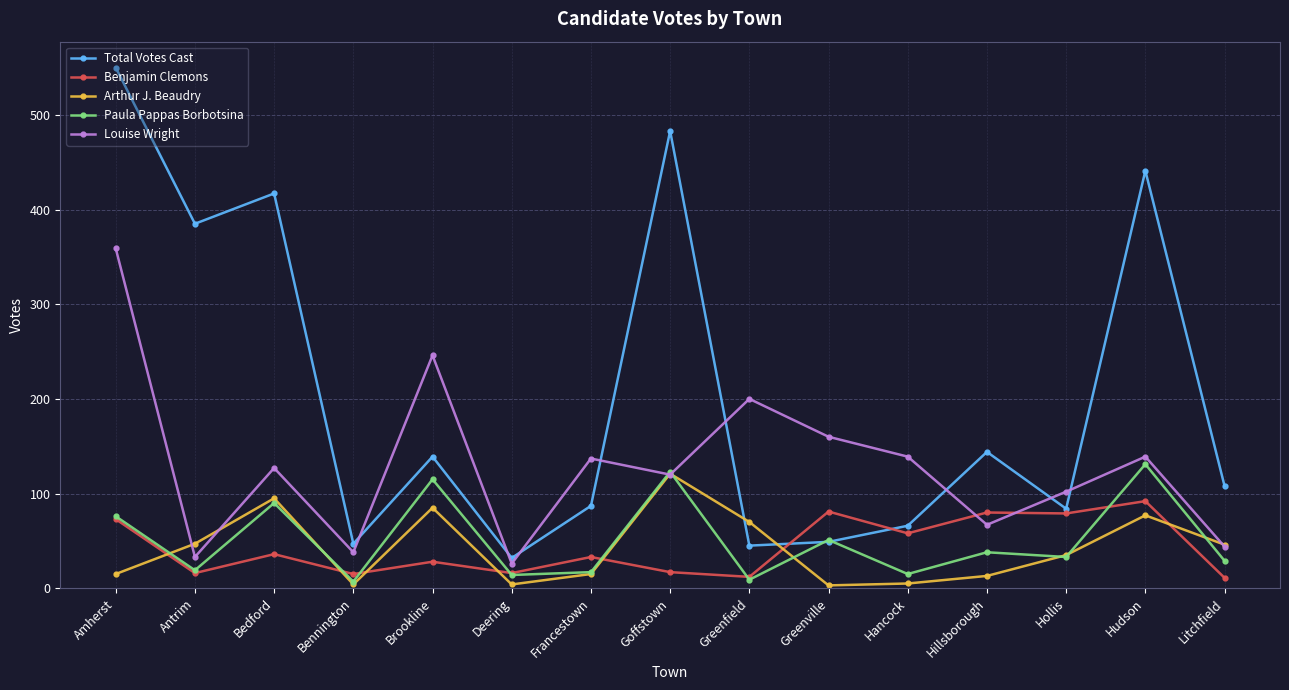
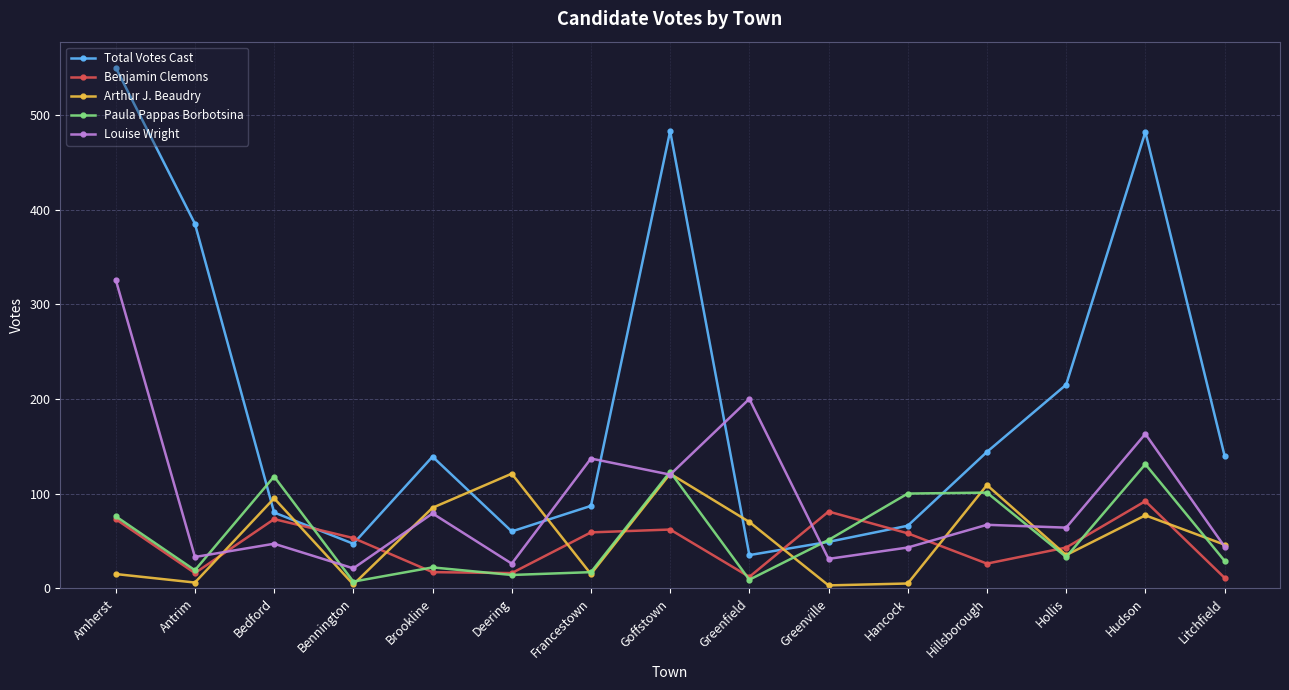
Louise Wright, Amherst: 360 -> 330
Arthur J. Beaudry, Antrim: 50 -> 10
Total Votes Cast, Bedford: 420 -> 80
Benjamin Clemons, Bedford: 40 -> 70
Paula Pappas Borbotsina, Bedford: 90 -> 120
Louise Wright, Bedford: 130 -> 50
Benjamin Clemons, Bennington: 20 -> 50
Louise Wright, Bennington: 40 -> 20
Benjamin Clemons, Brookline: 30 -> 20
Paula Pappas Borbotsina, Brookline: 120 -> 20
Louise Wright, Brookline: 250 -> 80
Total Votes Cast, Deering: 30 -> 60
Arthur J. Beaudry, Deering: 0 -> 120
Benjamin Clemons, Francestown: 30 -> 60
Benjamin Clemons, Goffstown: 20 -> 60
Total Votes Cast, Greenfield: 50 -> 40
Louise Wright, Greenville: 160 -> 30
Paula Pappas Borbotsina, Hancock: 20 -> 100
Louise Wright, Hancock: 140 -> 40
Benjamin Clemons, Hillsborough: 80 -> 30
Arthur J. Beaudry, Hillsborough: 10 -> 110
Paula Pappas Borbotsina, Hillsborough: 40 -> 100
Total Votes Cast, Hollis: 80 -> 220
Benjamin Clemons, Hollis: 80 -> 40
Louise Wright, Hollis: 100 -> 60
Total Votes Cast, Hudson: 440 -> 480
Louise Wright, Hudson: 140 -> 160
Total Votes Cast, Litchfield: 110 -> 140
